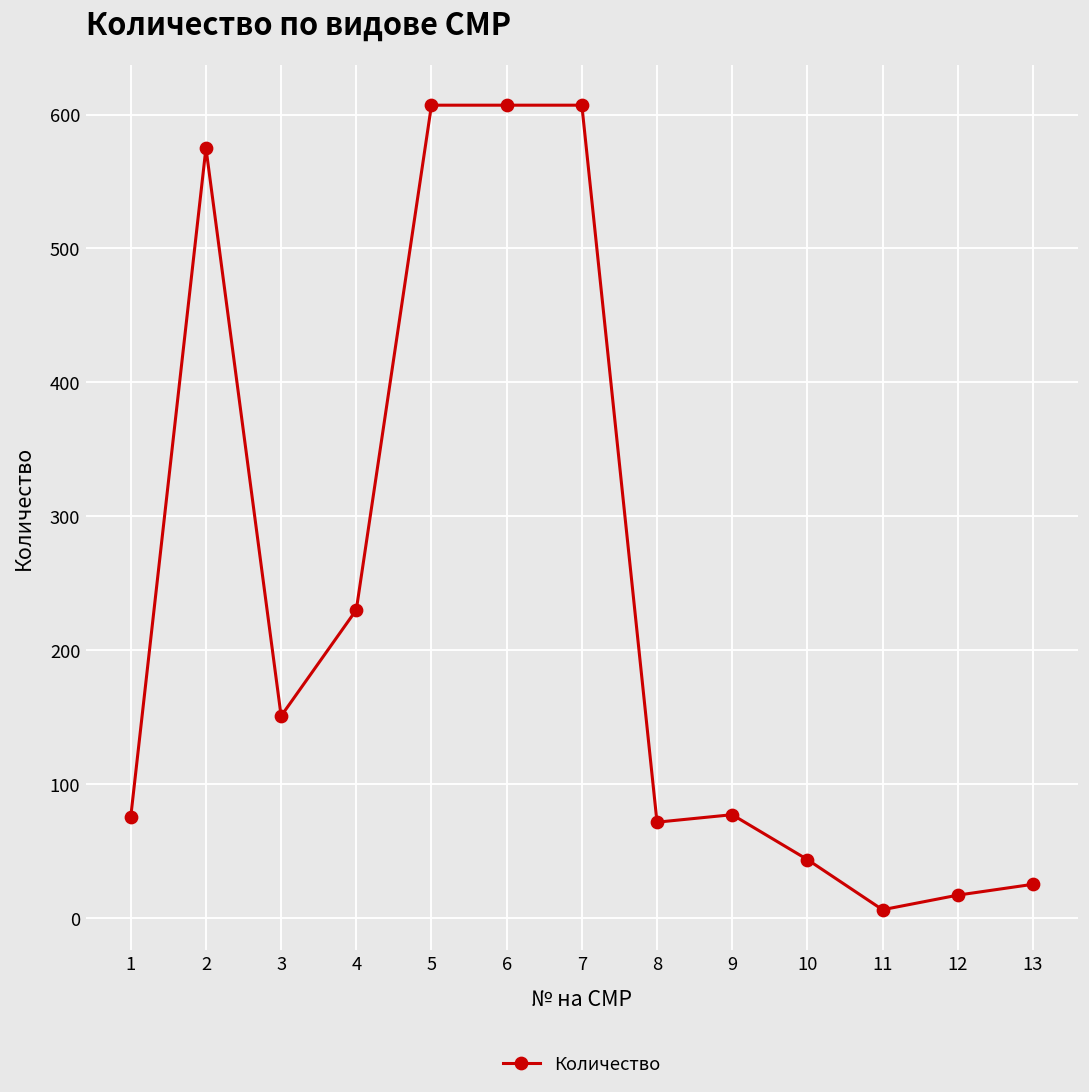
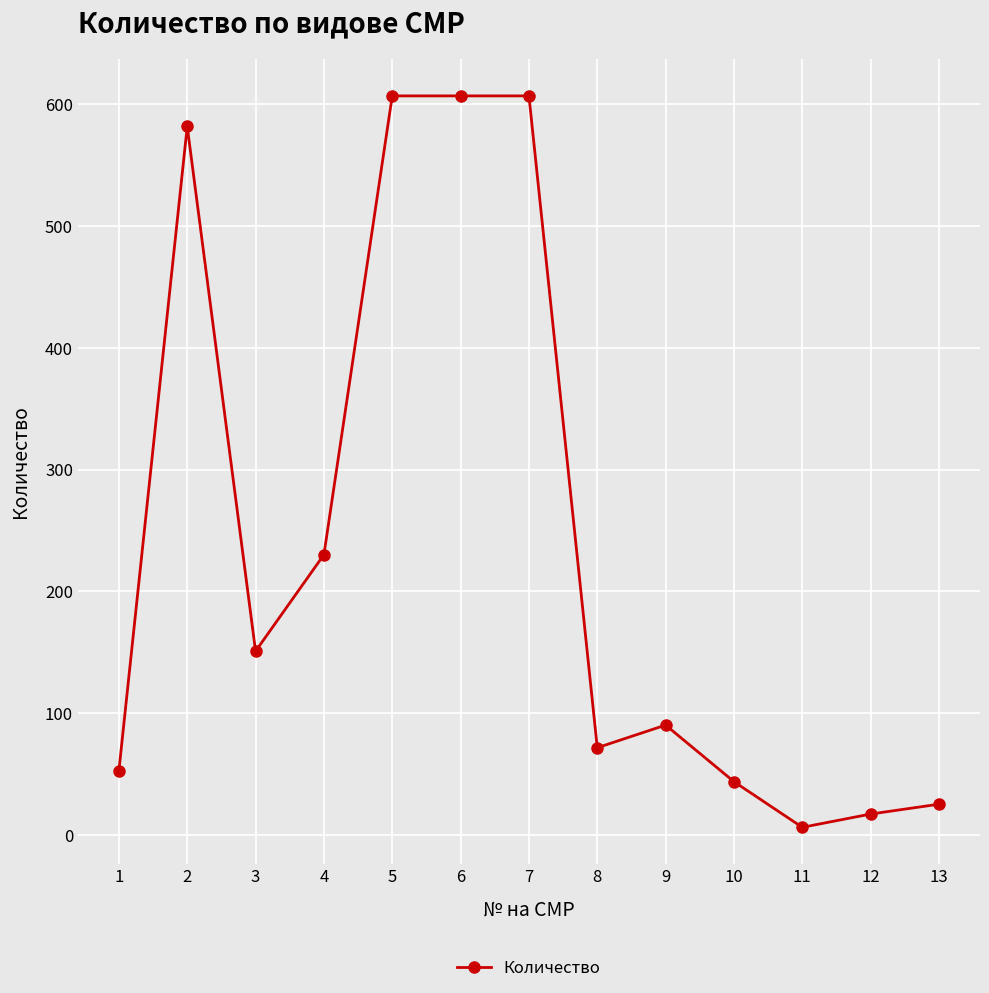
1: 76 -> 52
2: 575 -> 582
9: 77 -> 90
